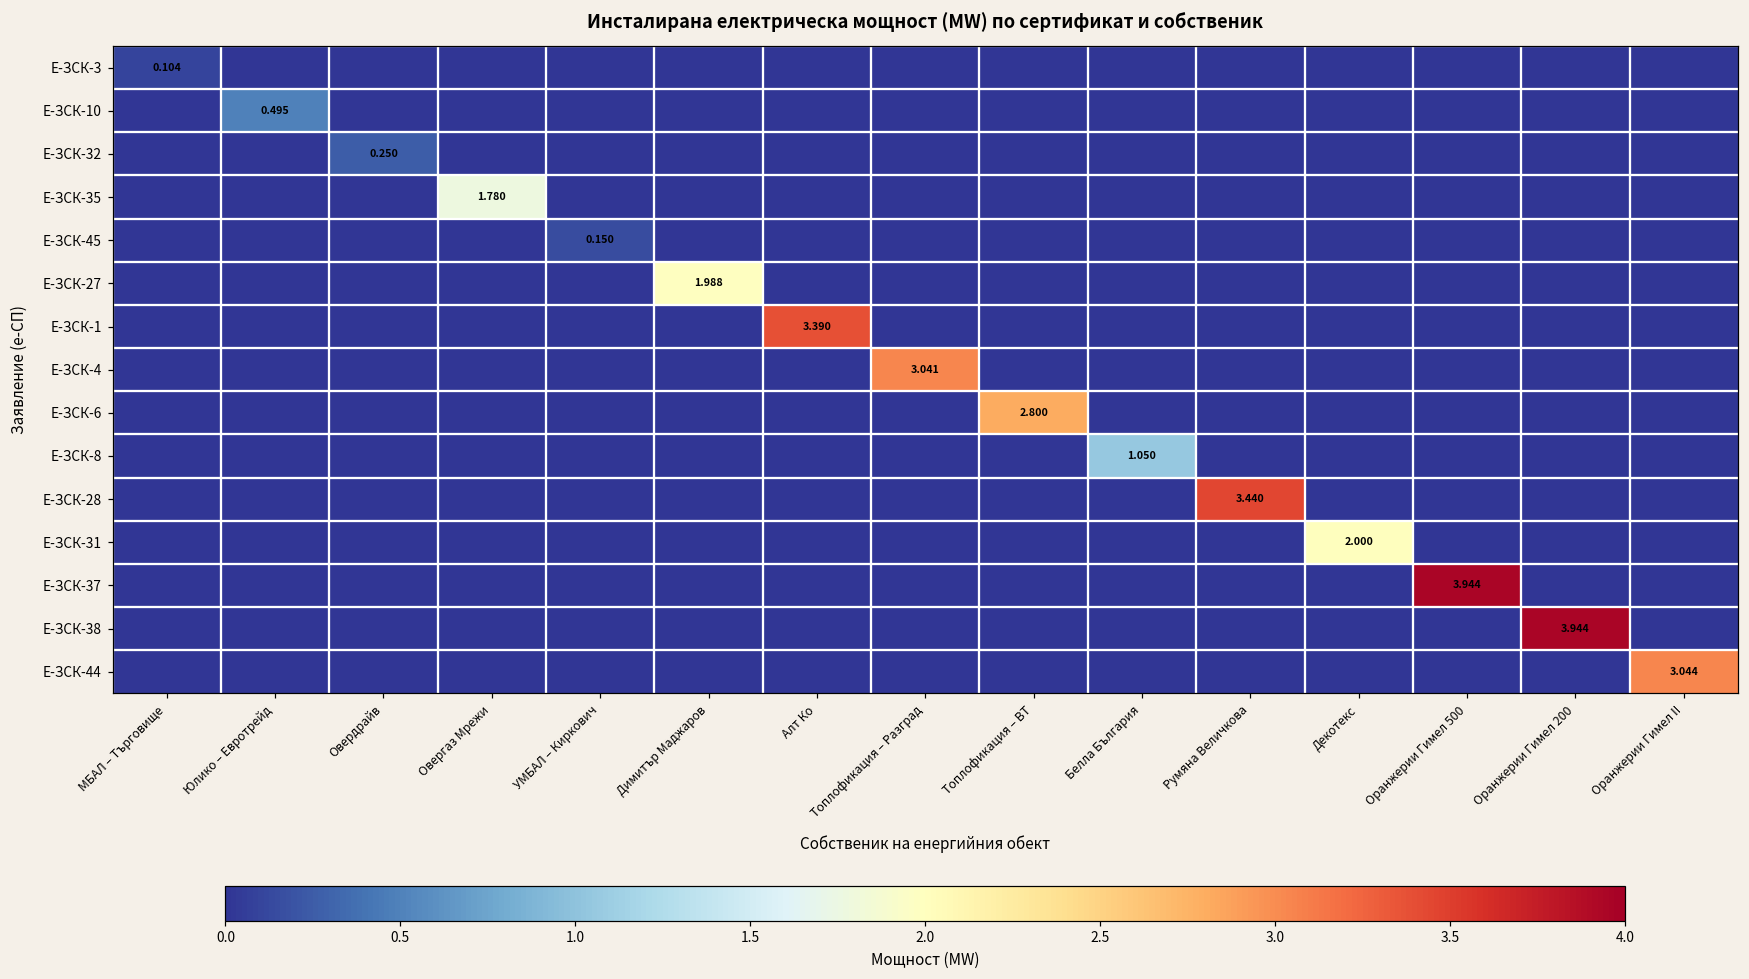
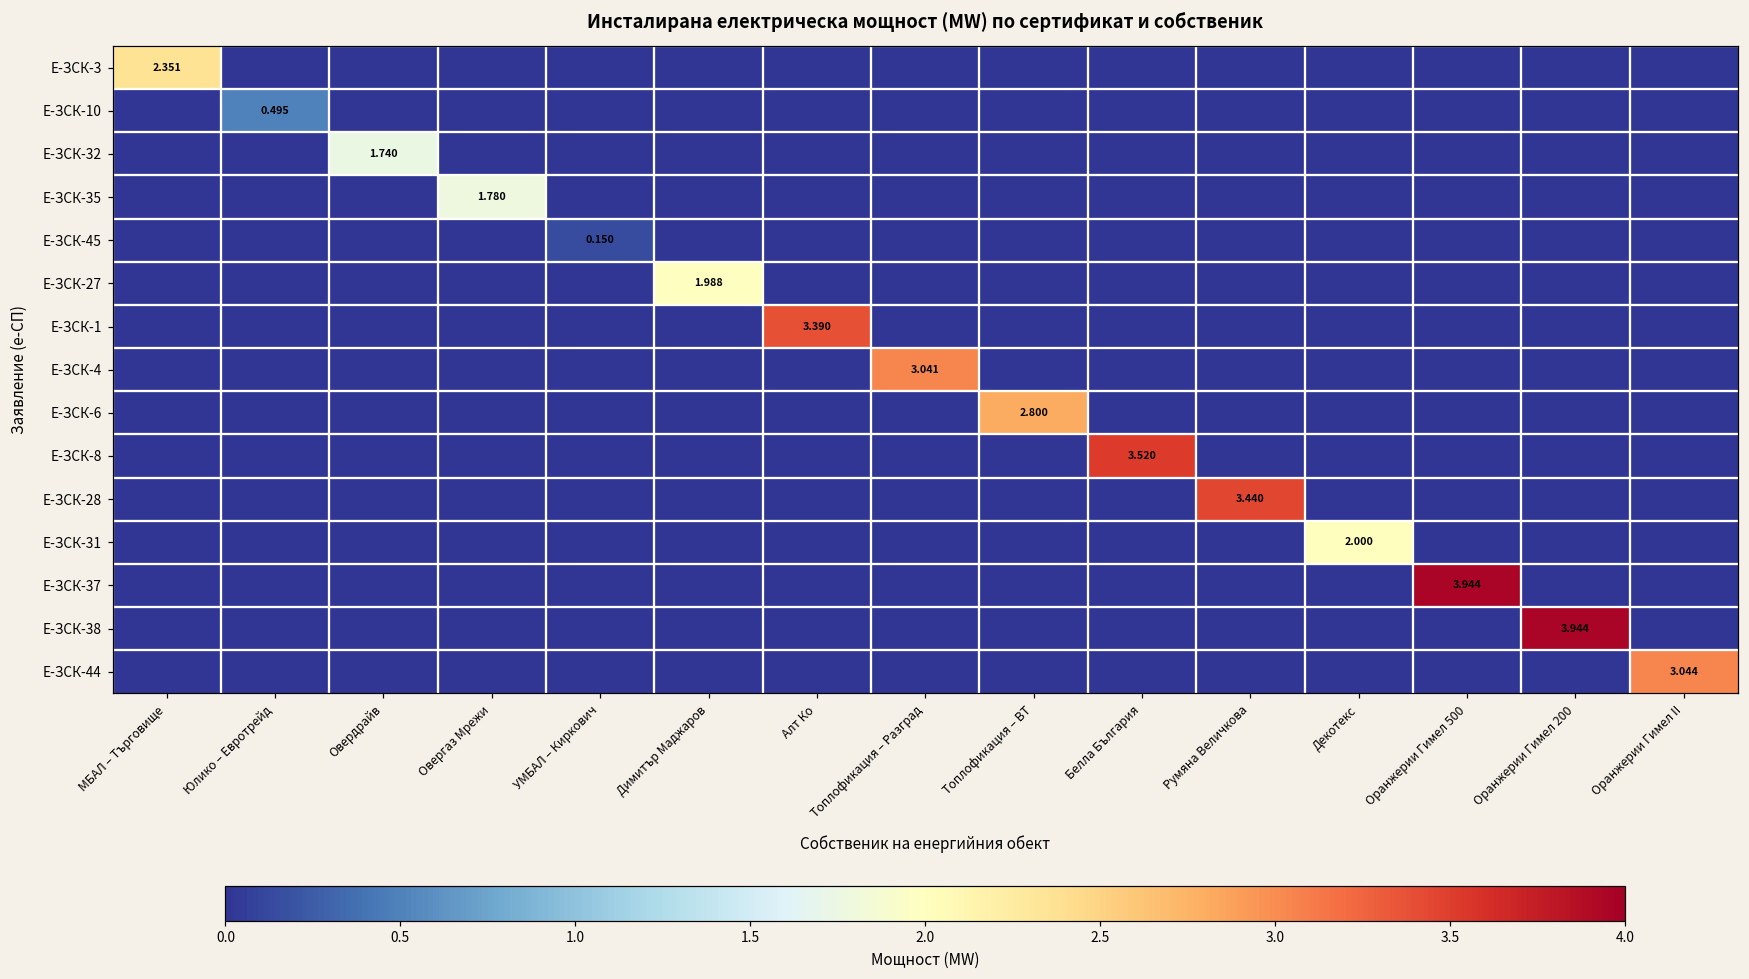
Е-ЗСК-3, МБАЛ – Търговище: 0.104 -> 2.351
Е-ЗСК-32, Овердрайв: 0.250 -> 1.740
Е-ЗСК-8, Белла България: 1.050 -> 3.520
